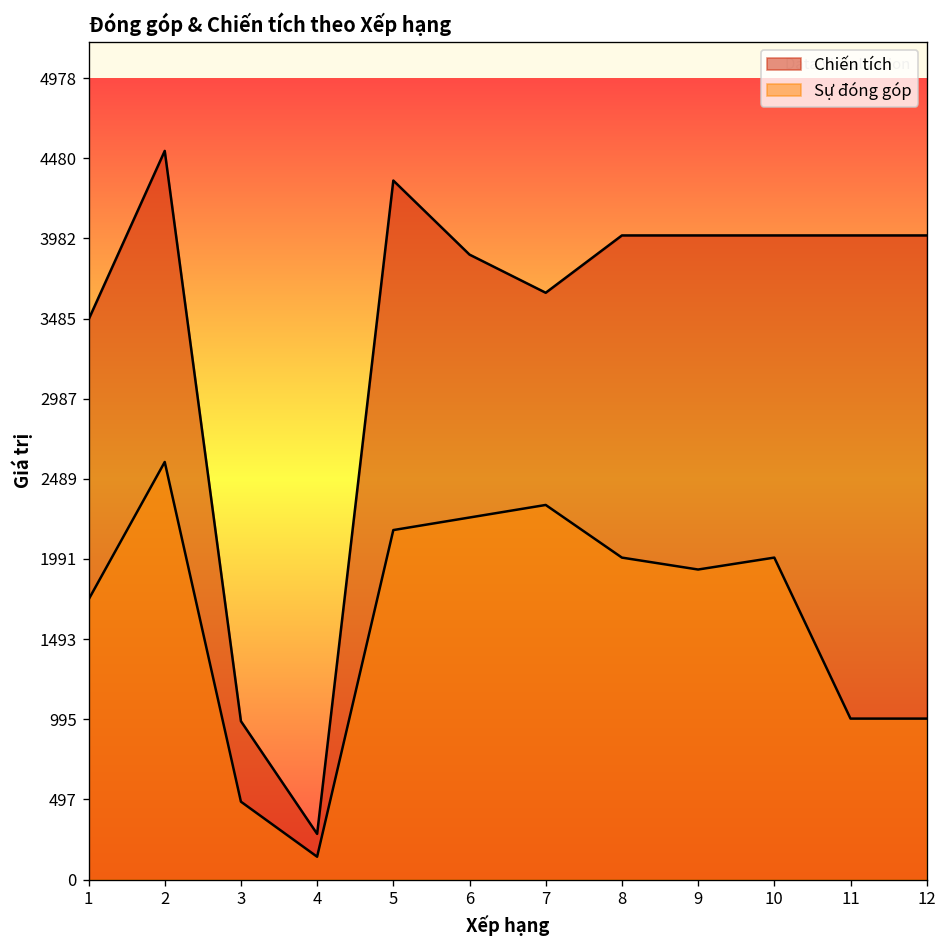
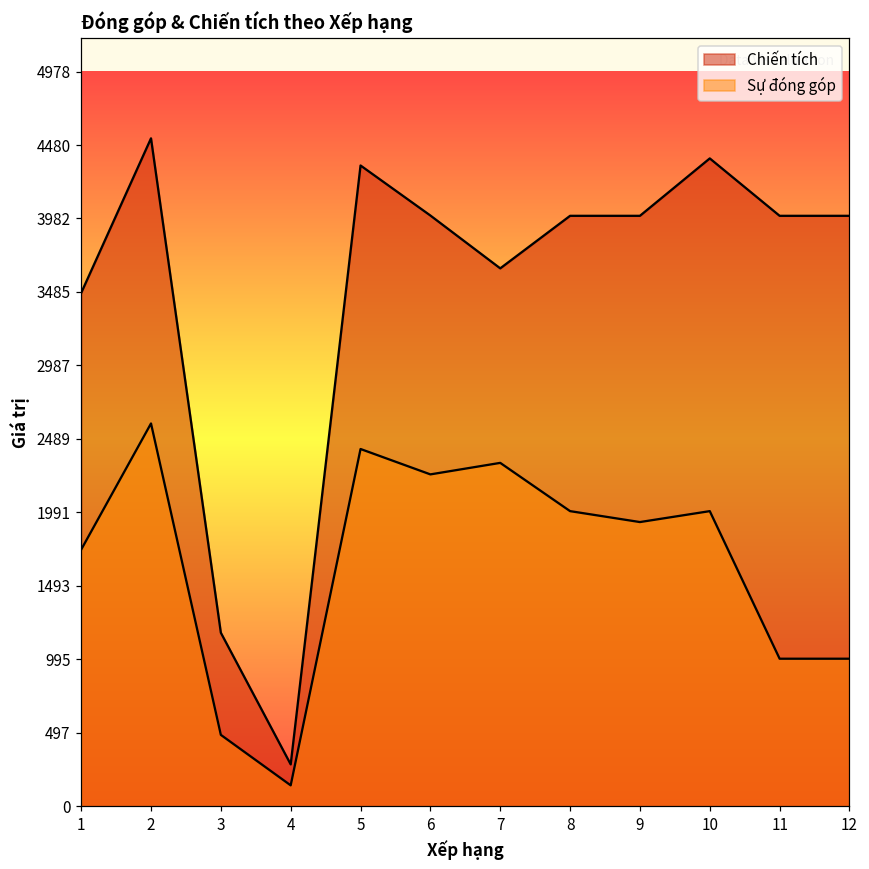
Chiến tích, 3: 980 -> 1180
Sự đóng góp, 5: 2170 -> 2420
Chiến tích, 6: 3880 -> 4000
Chiến tích, 10: 4000 -> 4390
